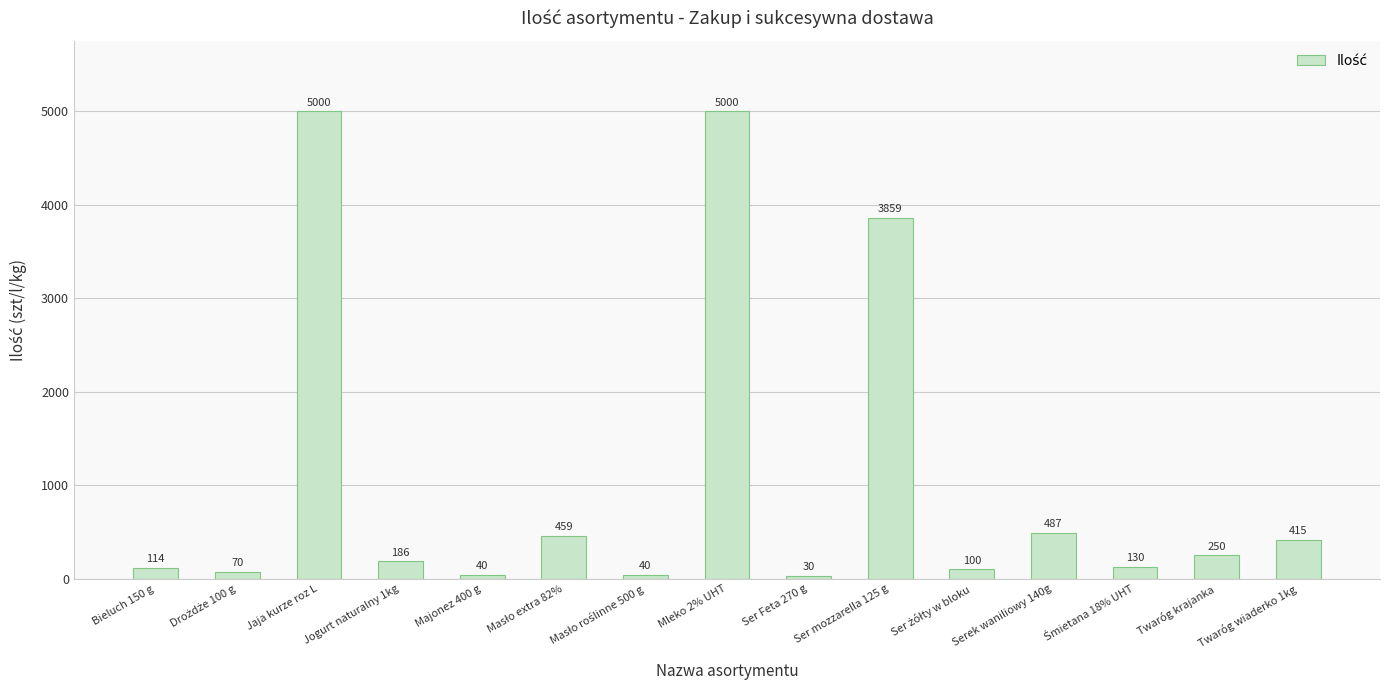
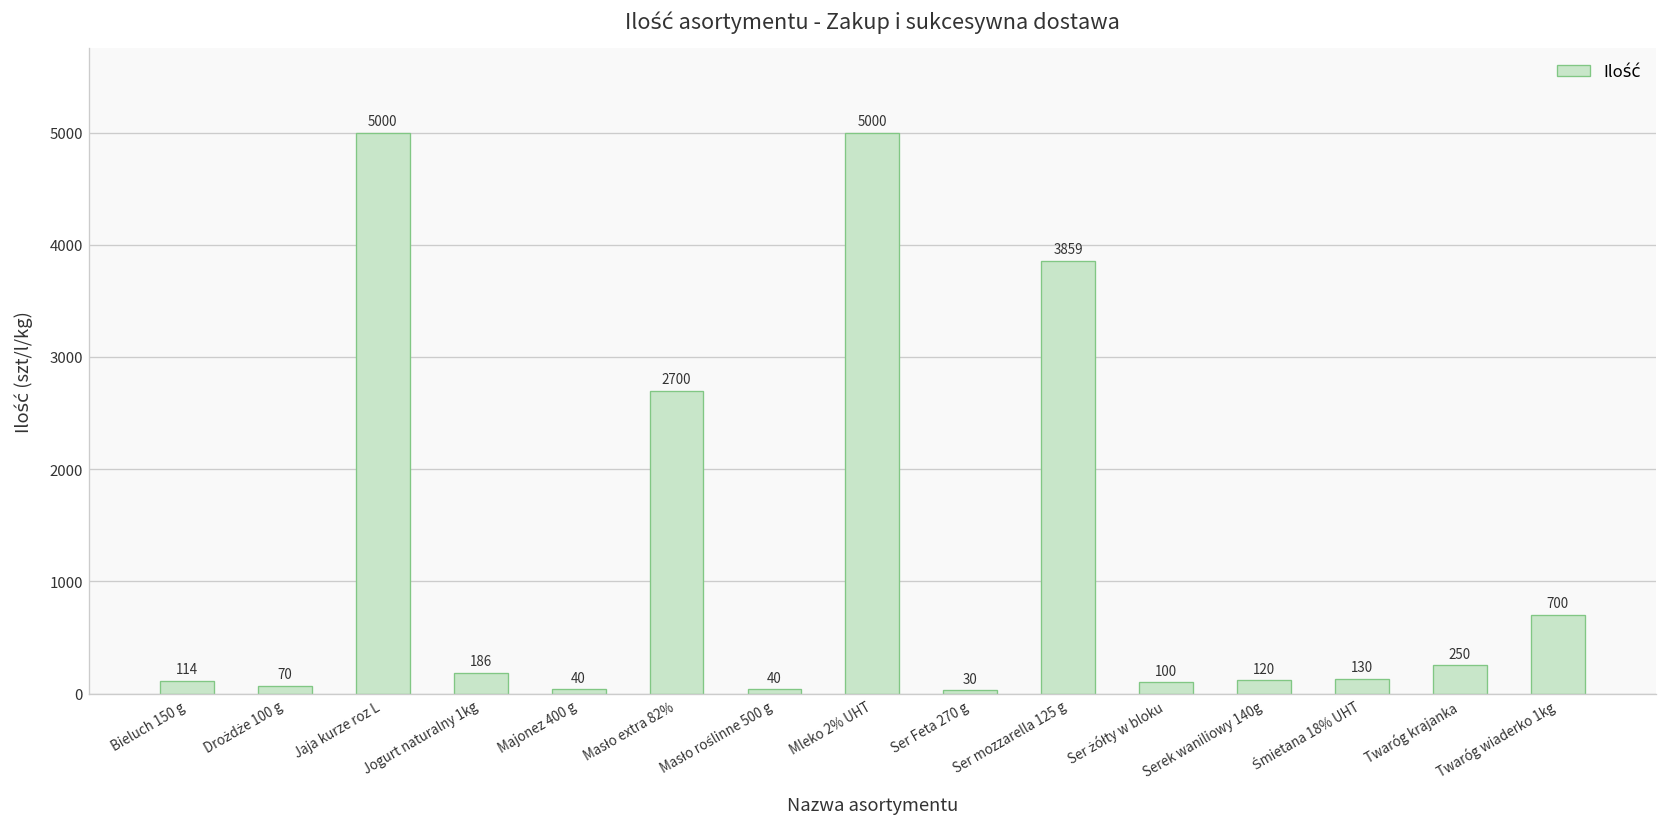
Masło extra 82%: 459 -> 2700
Serek waniliowy 140g: 487 -> 120
Twaróg wiaderko 1kg: 415 -> 700
